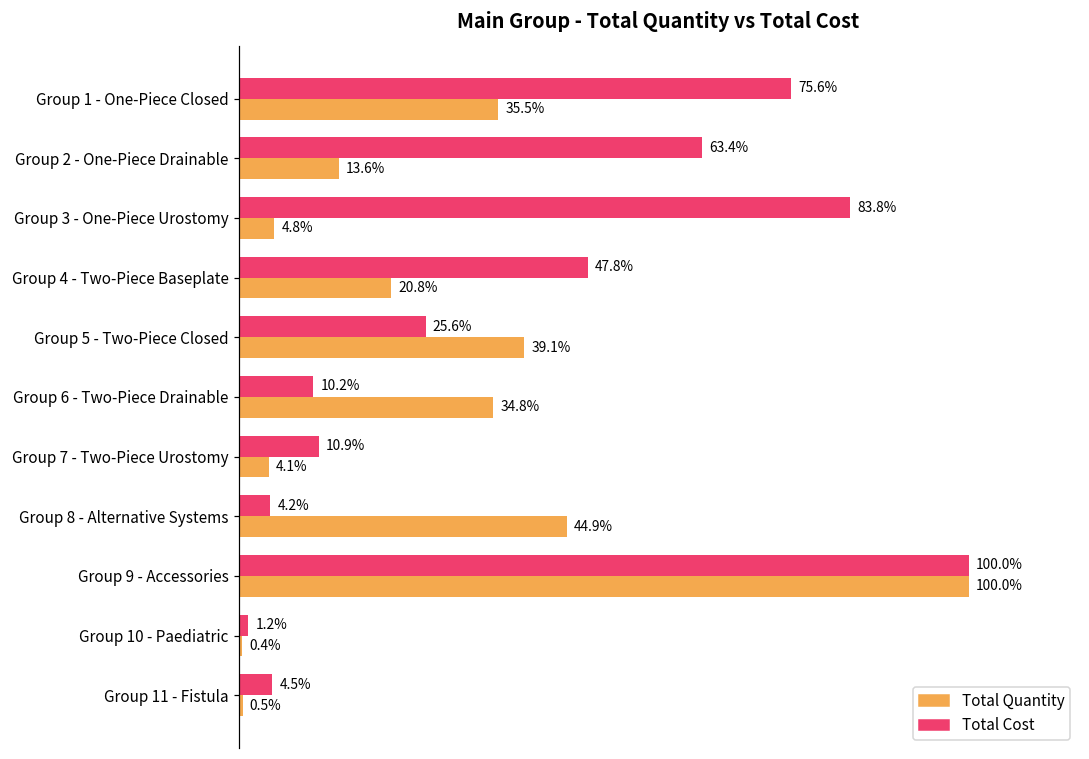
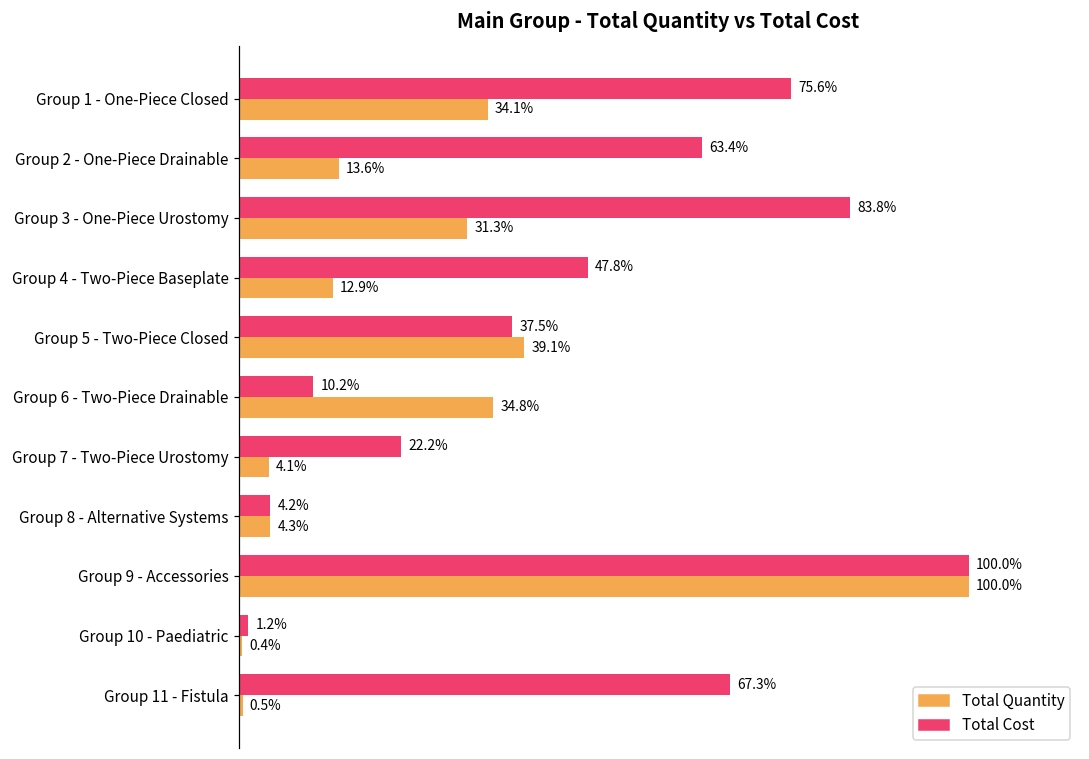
Total Quantity, Group 1 - One-Piece Closed: 35.5% -> 34.1%
Total Quantity, Group 3 - One-Piece Urostomy: 4.8% -> 31.3%
Total Quantity, Group 4 - Two-Piece Baseplate: 20.8% -> 12.9%
Total Cost, Group 5 - Two-Piece Closed: 25.6% -> 37.5%
Total Cost, Group 7 - Two-Piece Urostomy: 10.9% -> 22.2%
Total Quantity, Group 8 - Alternative Systems: 44.9% -> 4.3%
Total Cost, Group 11 - Fistula: 4.5% -> 67.3%
